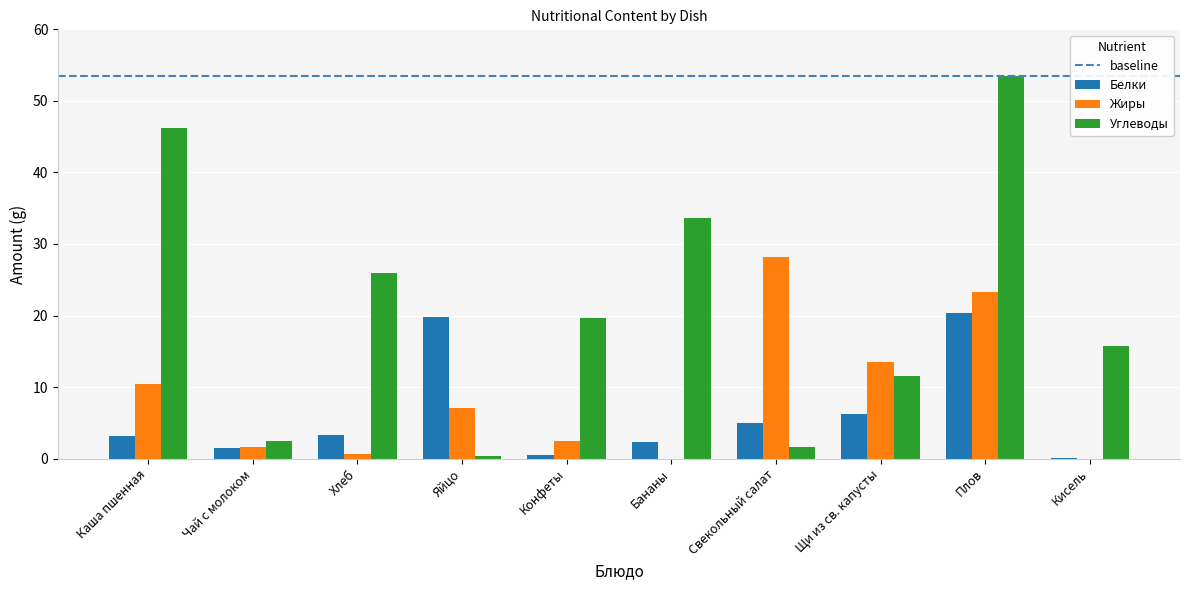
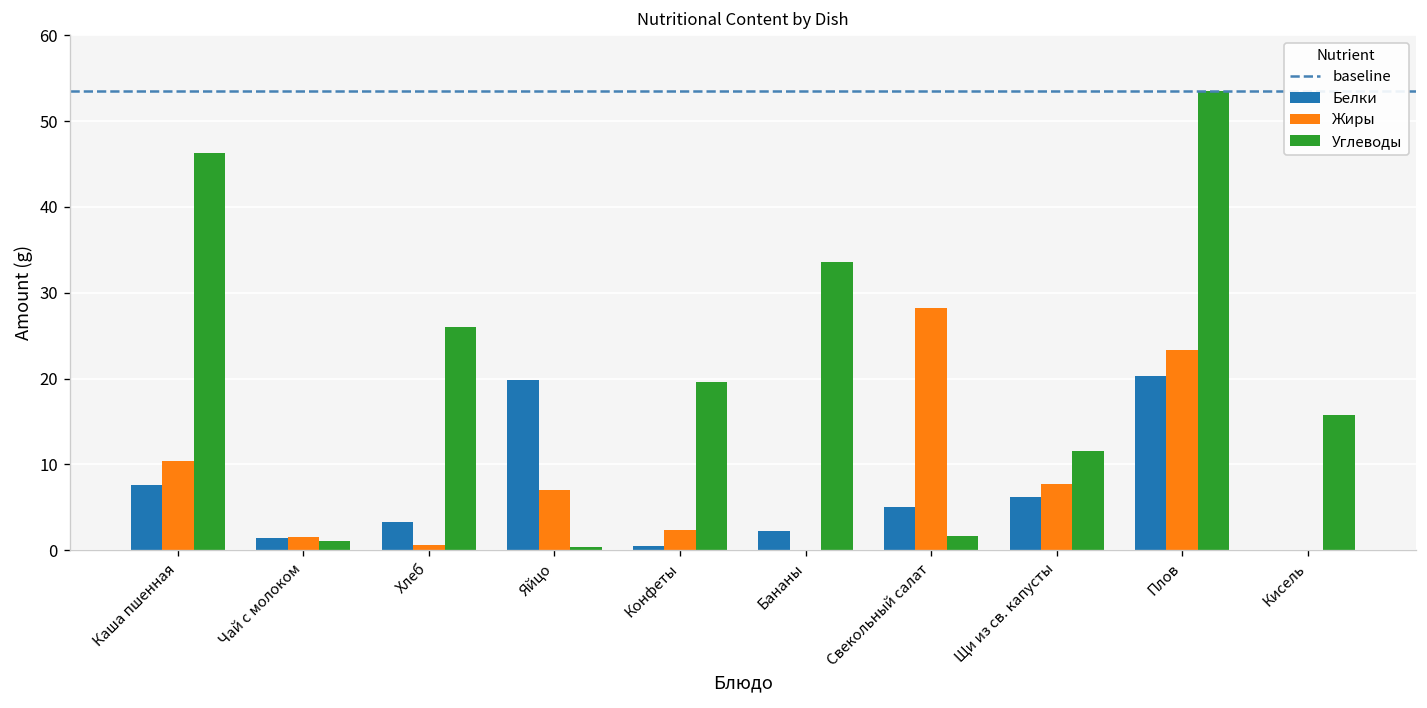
Белки, Каша пшенная: 3 -> 8
Углеводы, Чай с молоком: 2 -> 1
Жиры, Щи из св. капусты: 13 -> 8
